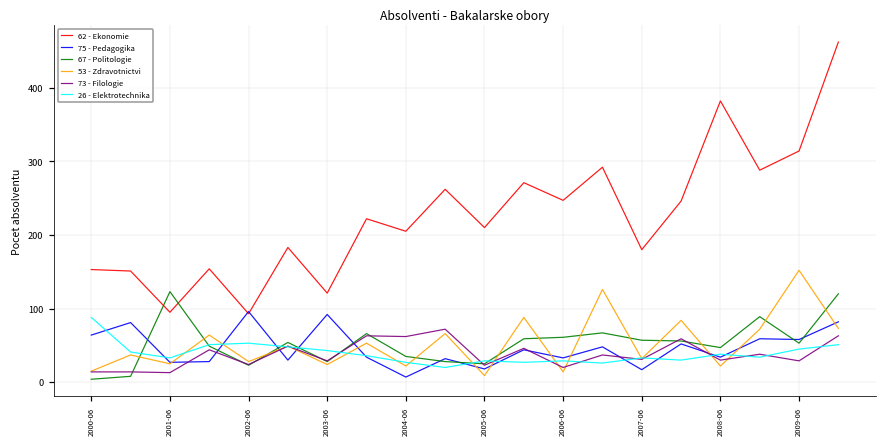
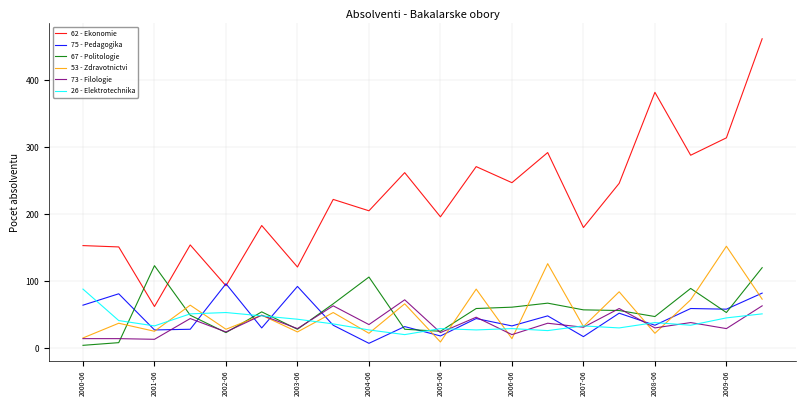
62 - Ekonomie, 2001-06: 100 -> 60
67 - Politologie, 2004-06: 40 -> 110
73 - Filologie, 2004-06: 60 -> 40
62 - Ekonomie, 2005-06: 210 -> 200
